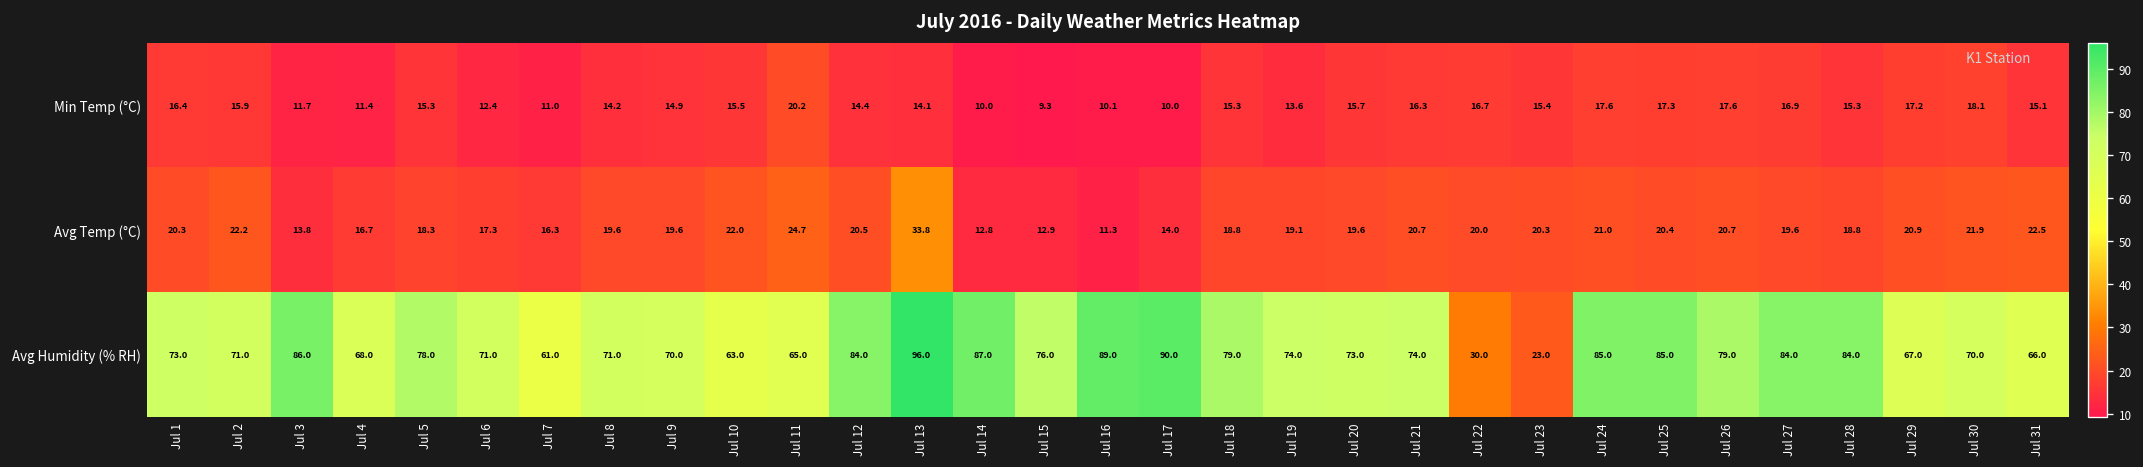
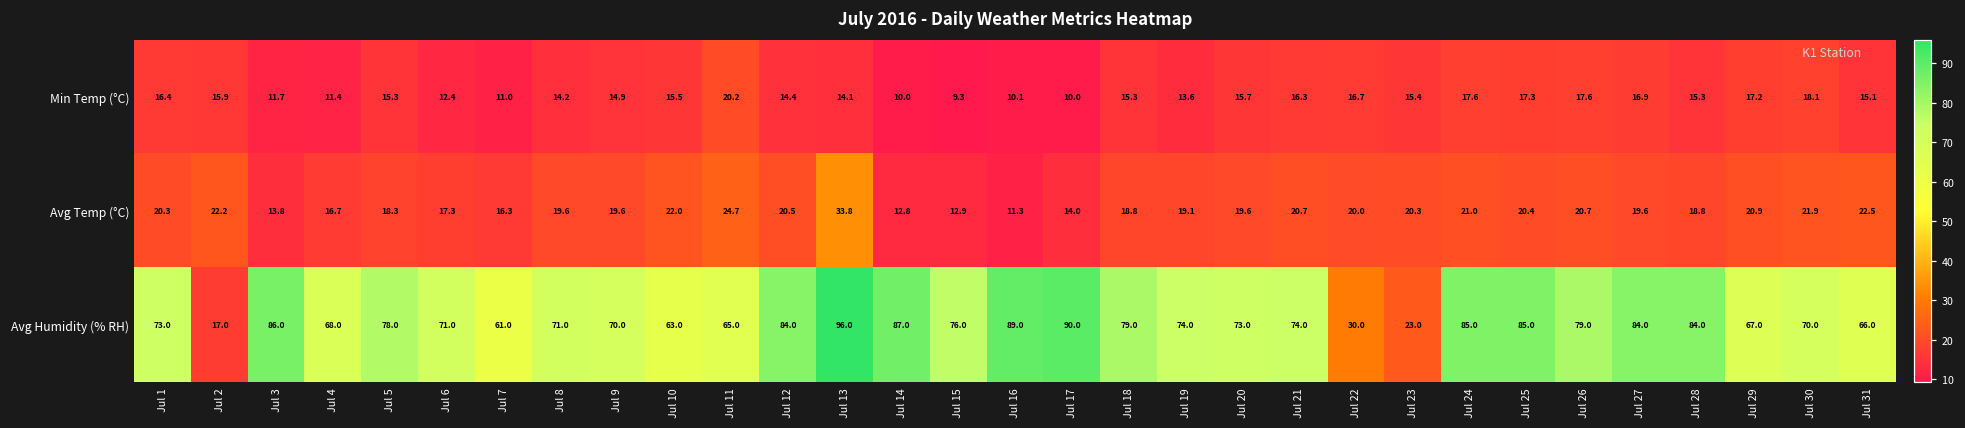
Avg Humidity (% RH), Jul 2: 71.0 -> 17.0
